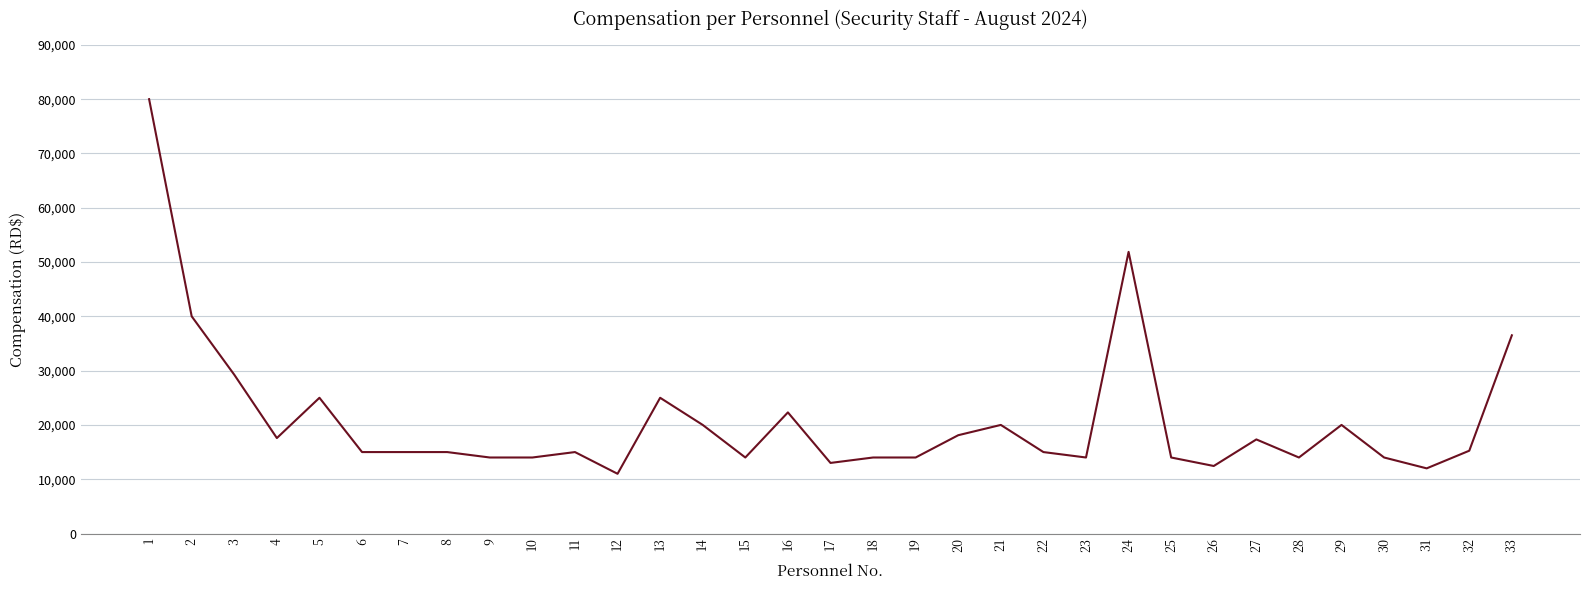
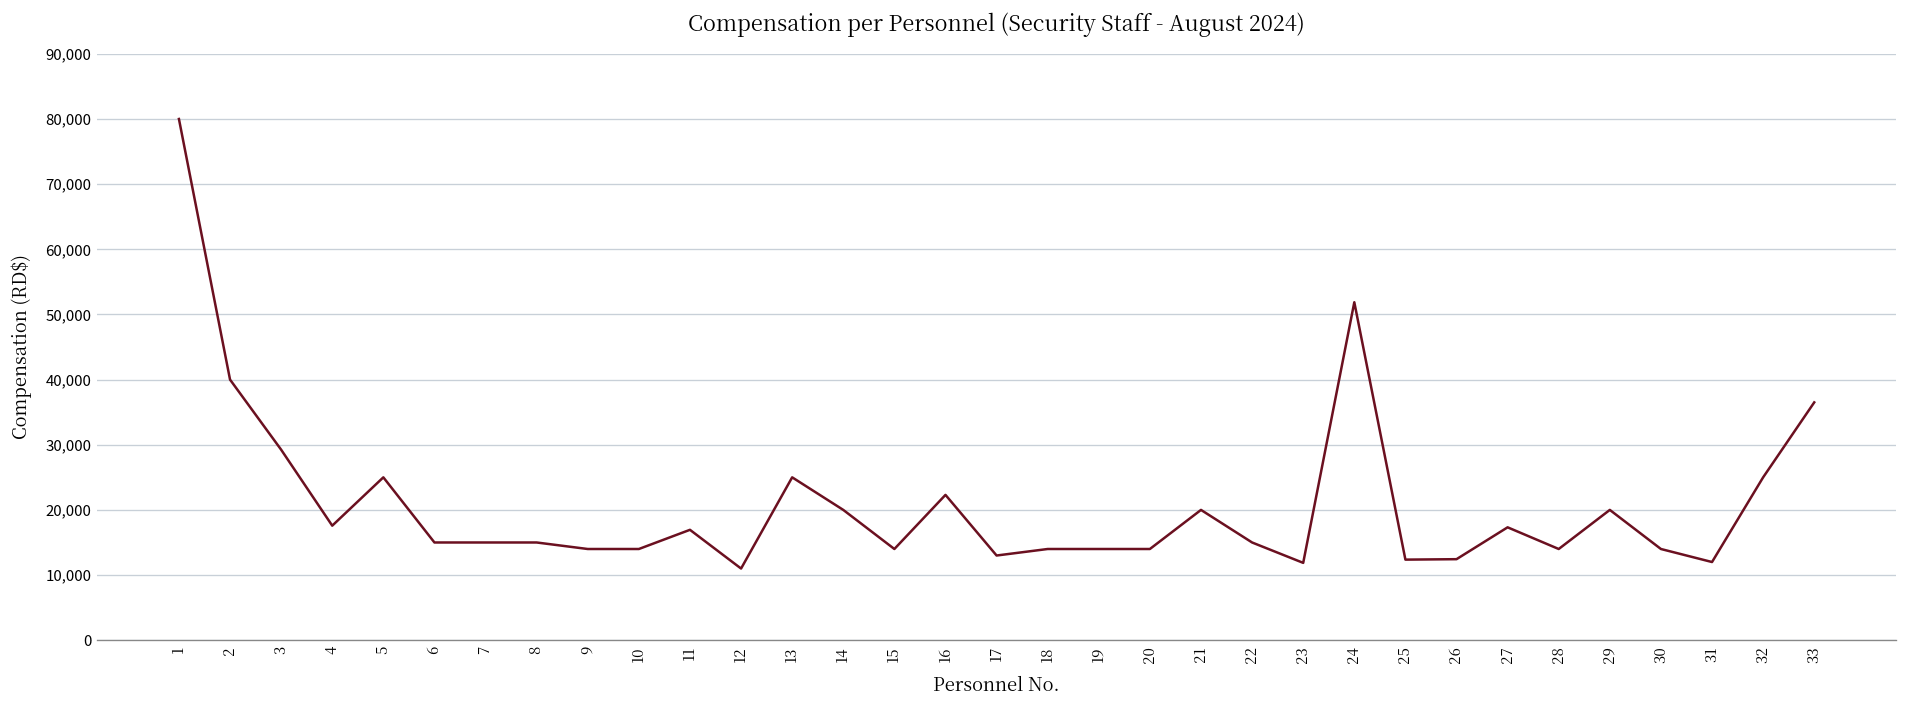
11: 15,000 -> 17,000
20: 18,000 -> 14,000
23: 14,000 -> 12,000
25: 14,000 -> 12,000
32: 15,000 -> 25,000
